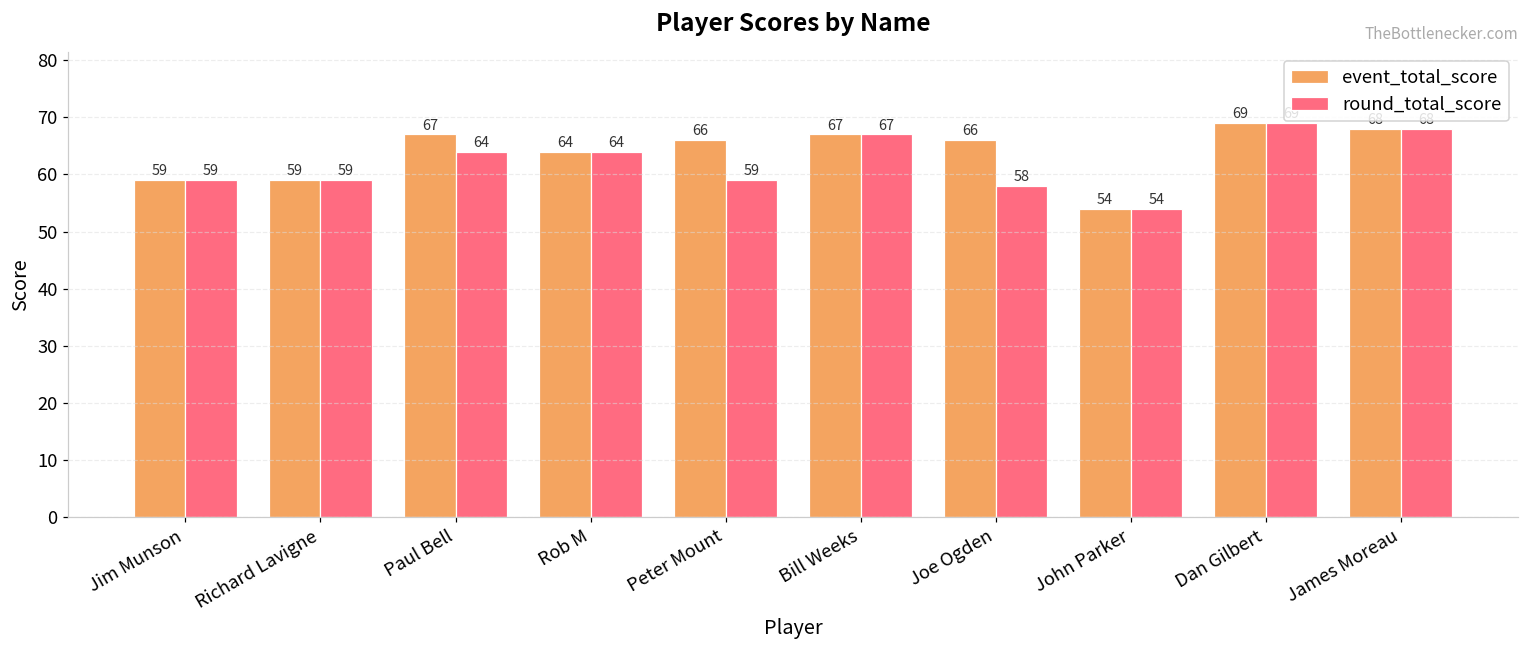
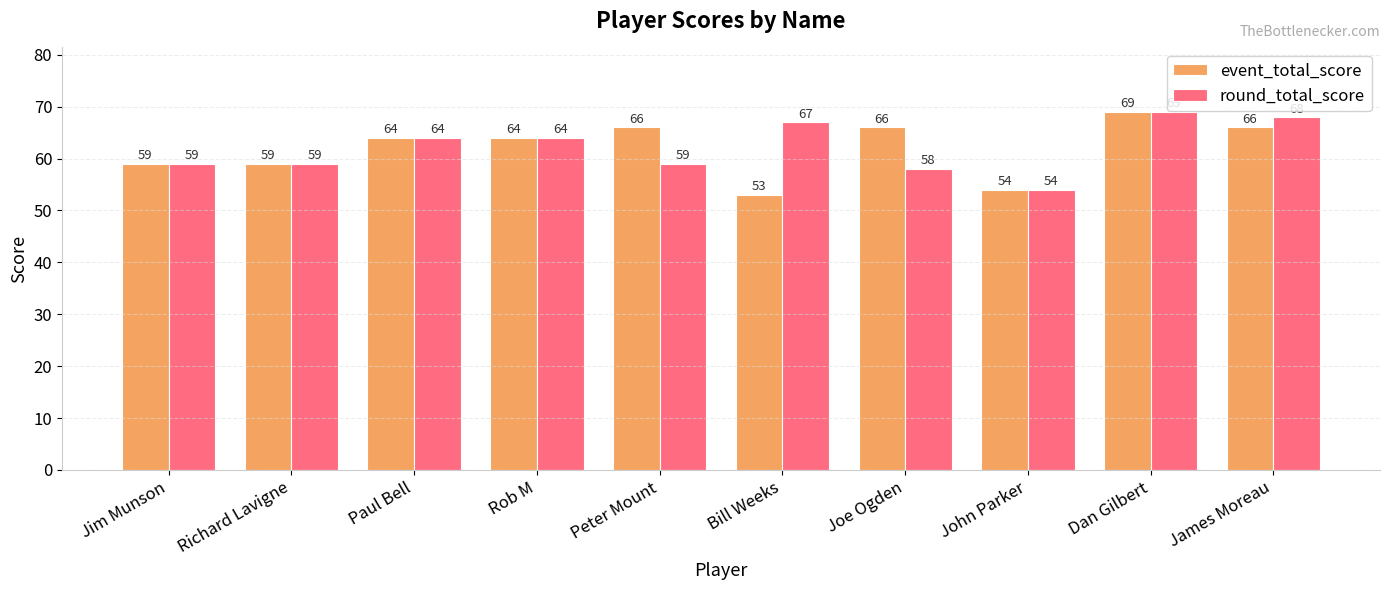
event_total_score, Paul Bell: 67 -> 64
event_total_score, Bill Weeks: 67 -> 53
event_total_score, James Moreau: 68 -> 66
